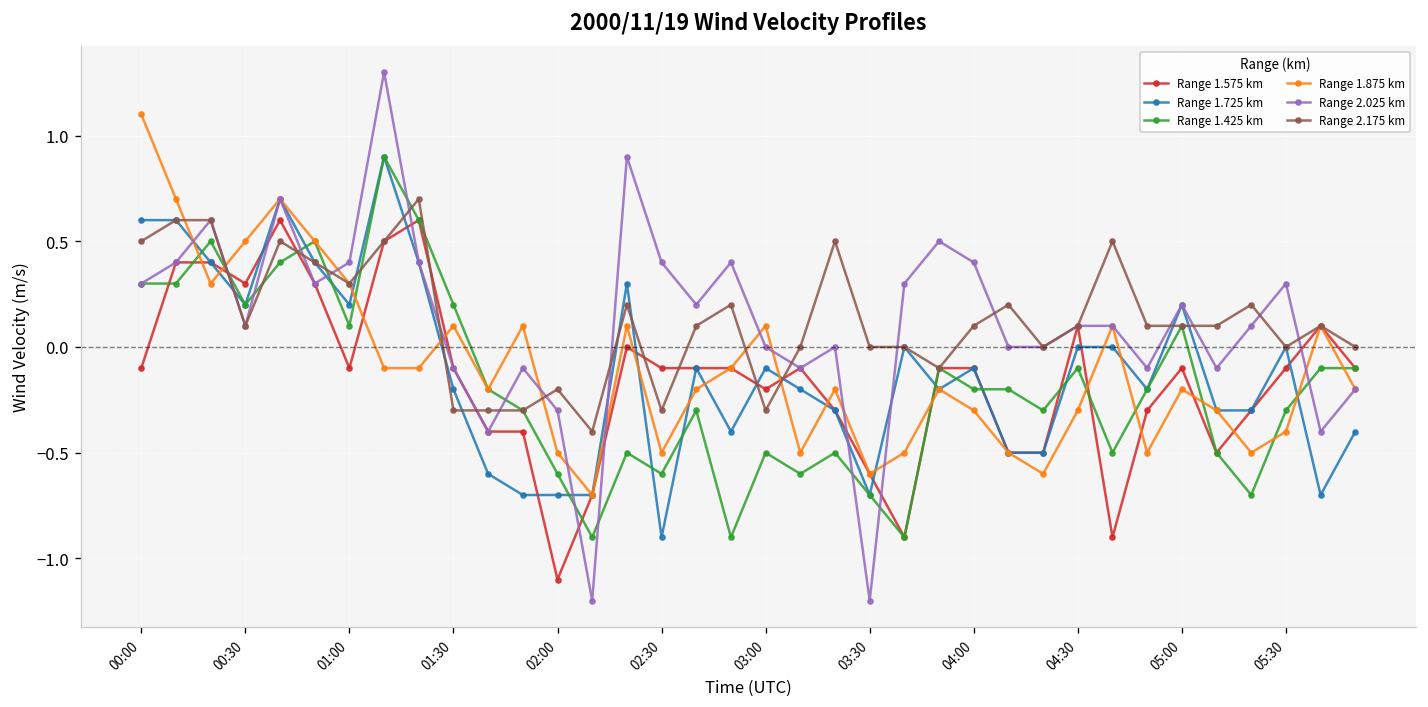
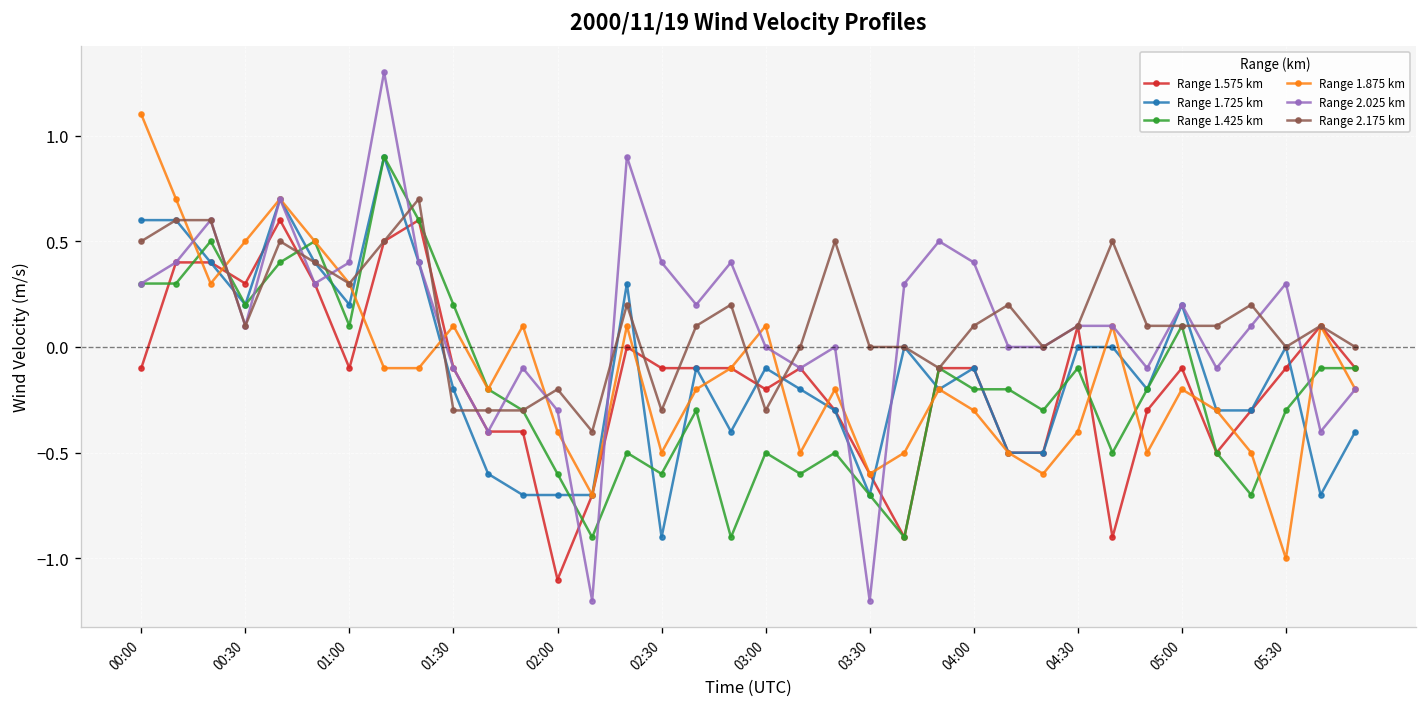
Range 1.875 km, 02:00: -0.5 -> -0.4
Range 1.875 km, 04:30: -0.3 -> -0.4
Range 1.875 km, 05:30: -0.4 -> -1.0
